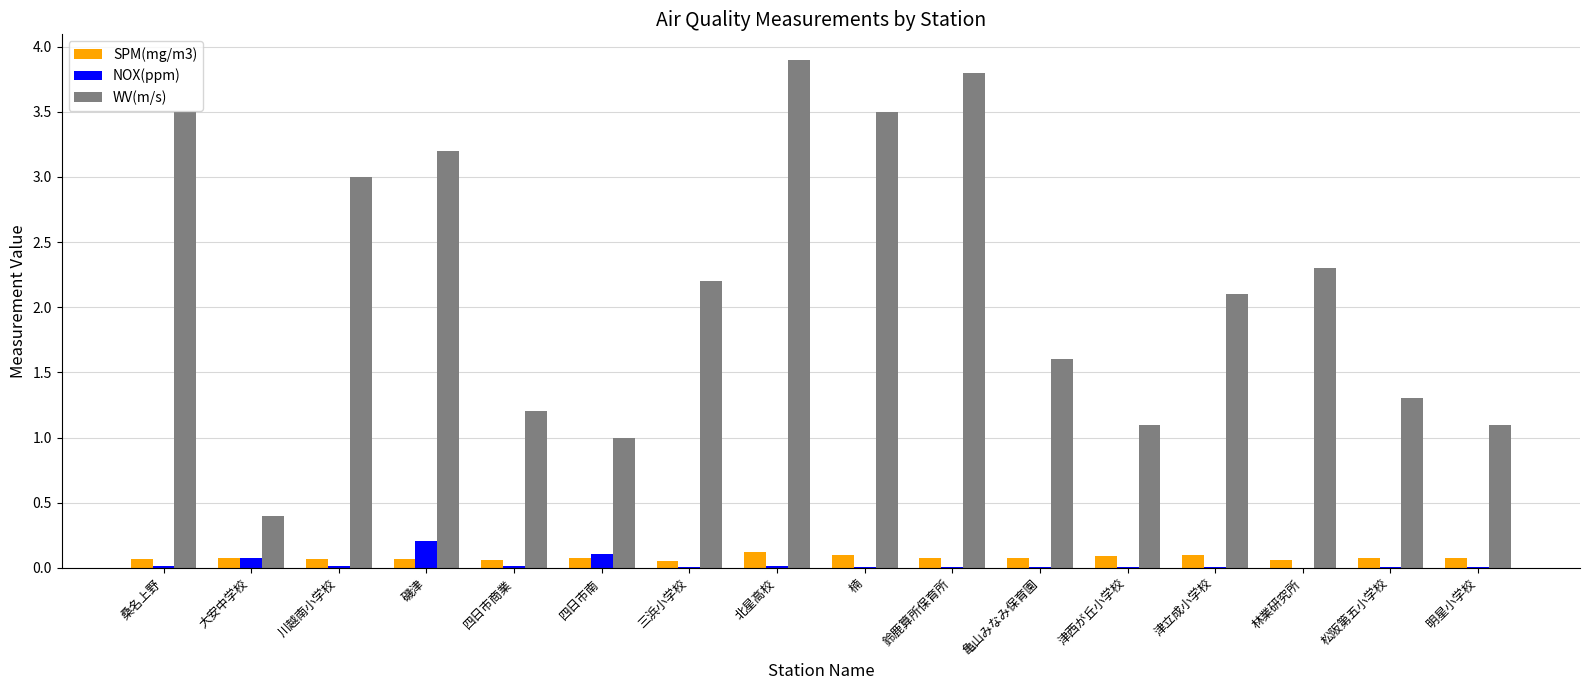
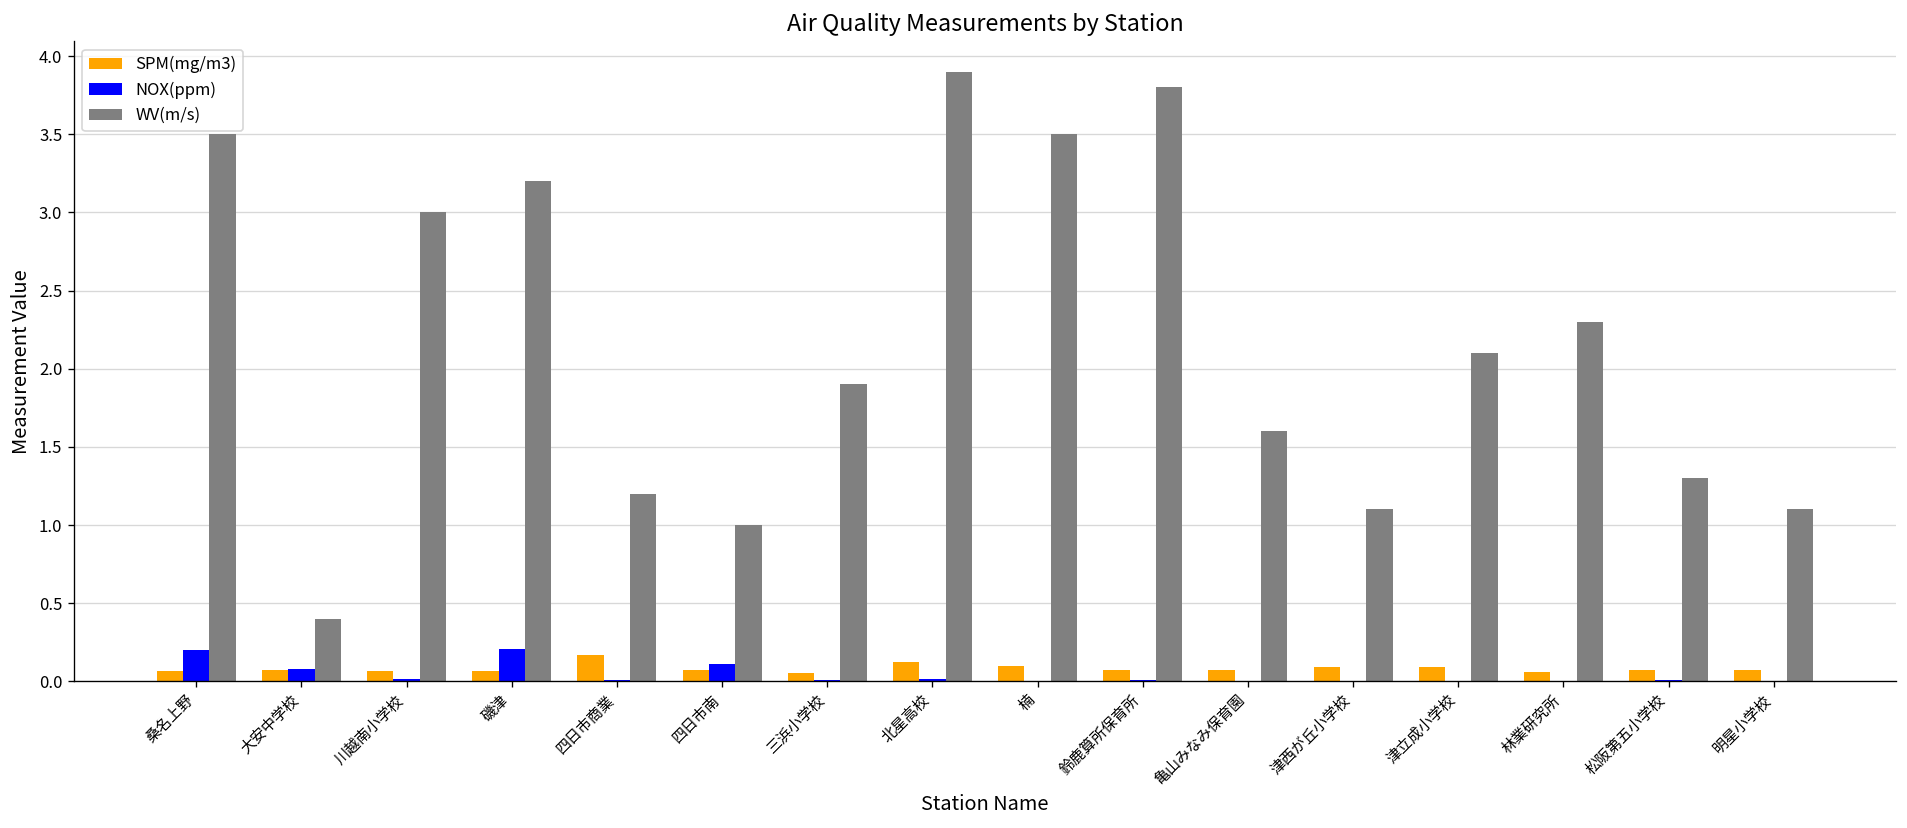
NOX(ppm), 桑名上野: 0.01 -> 0.20
SPM(mg/m3), 四日市商業: 0.06 -> 0.17
WV(m/s), 三浜小学校: 2.2 -> 1.9
